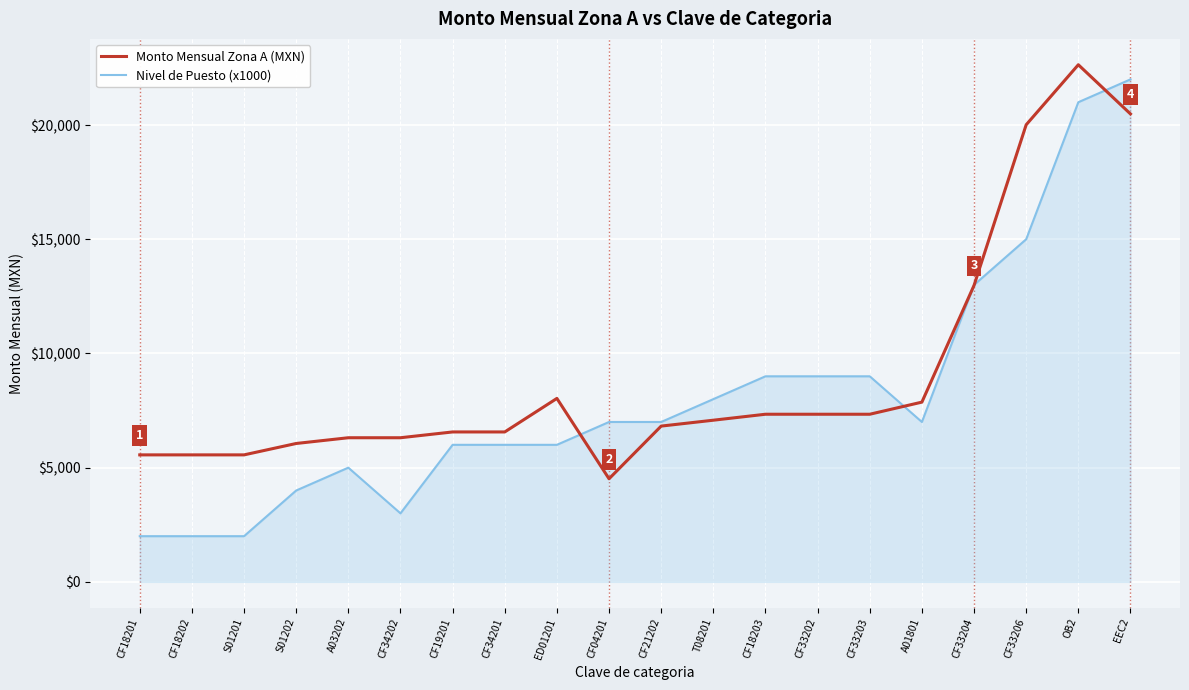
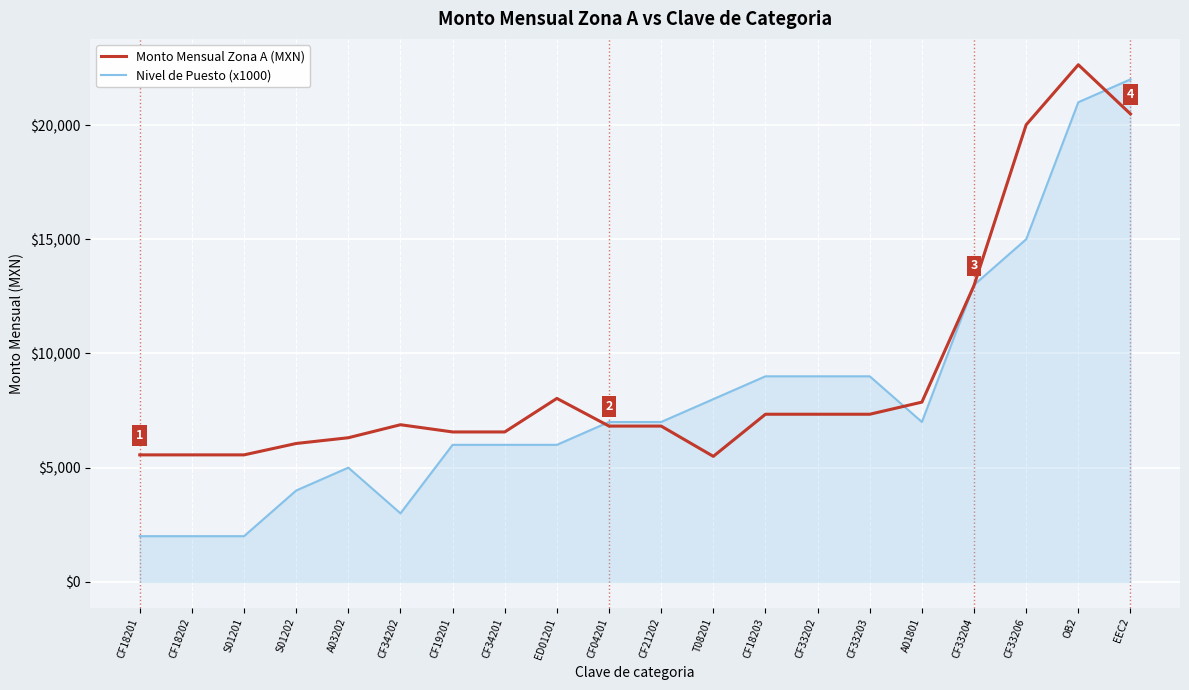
Monto Mensual Zona A (MXN), CF34202: $6,300 -> $6,900
Monto Mensual Zona A (MXN), CF04201: $4,500 -> $6,800
Monto Mensual Zona A (MXN), T08201: $7,100 -> $5,500
